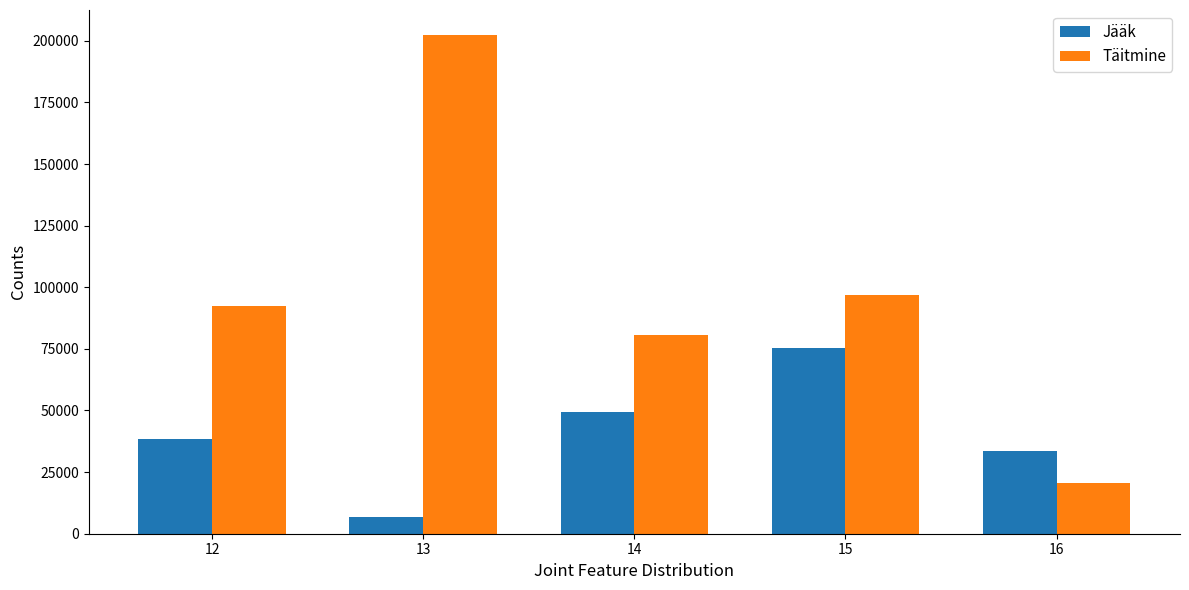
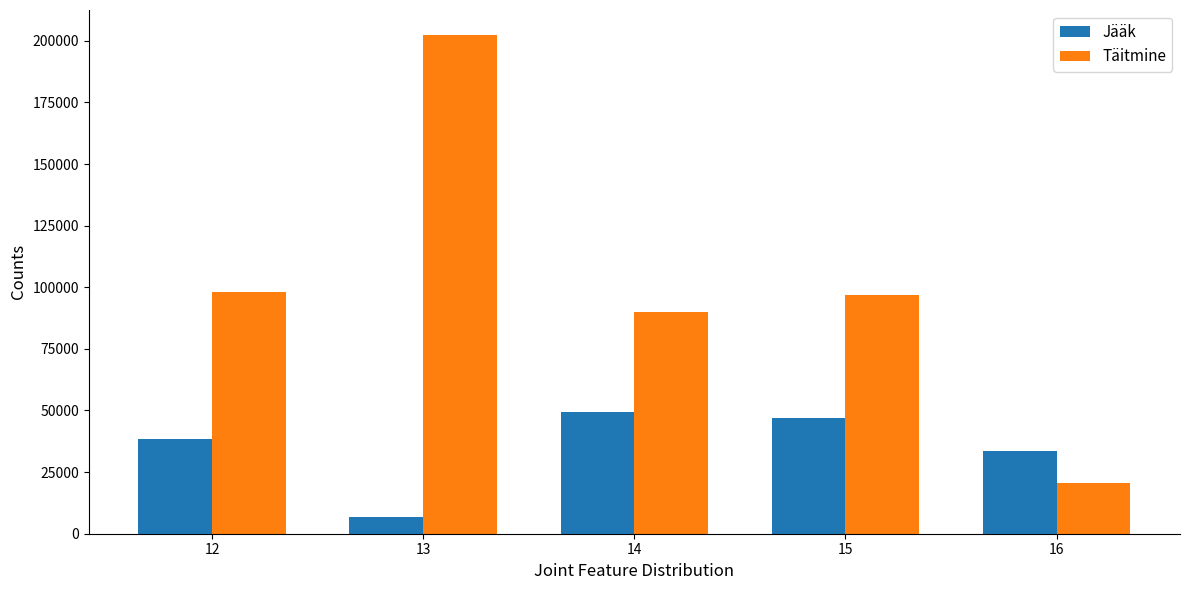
Täitmine, 12: 93000 -> 98000
Täitmine, 14: 81000 -> 90000
Jääk, 15: 75000 -> 47000
